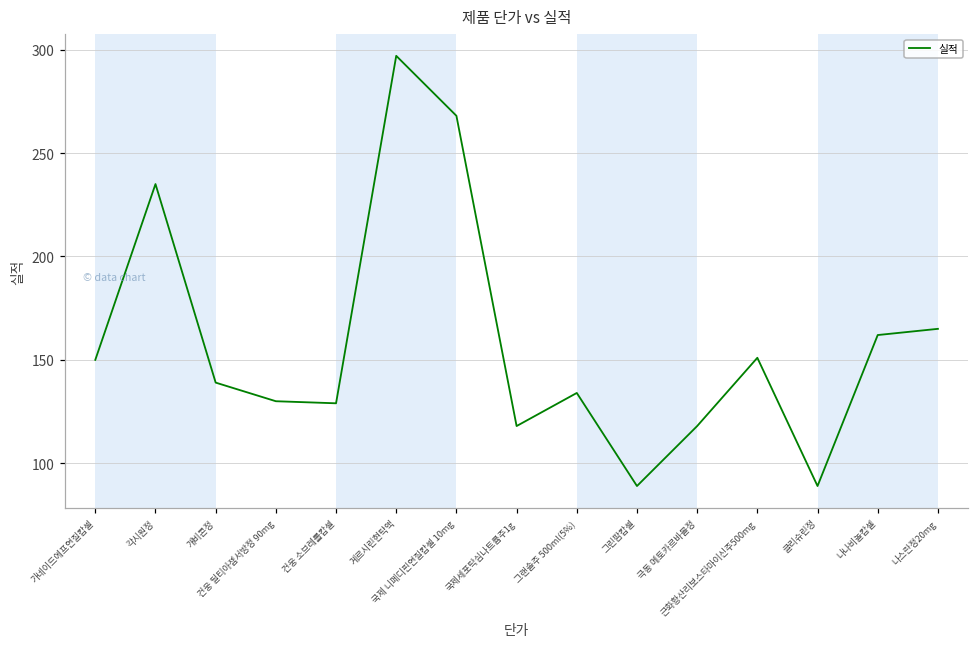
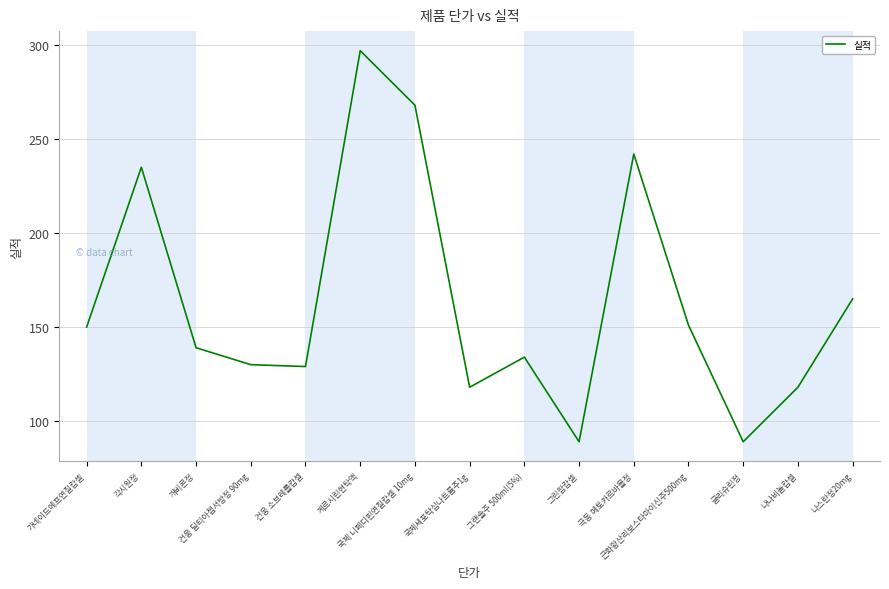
극동 메토카르바몰정: 118 -> 242
나나비놀캅셀: 162 -> 118
